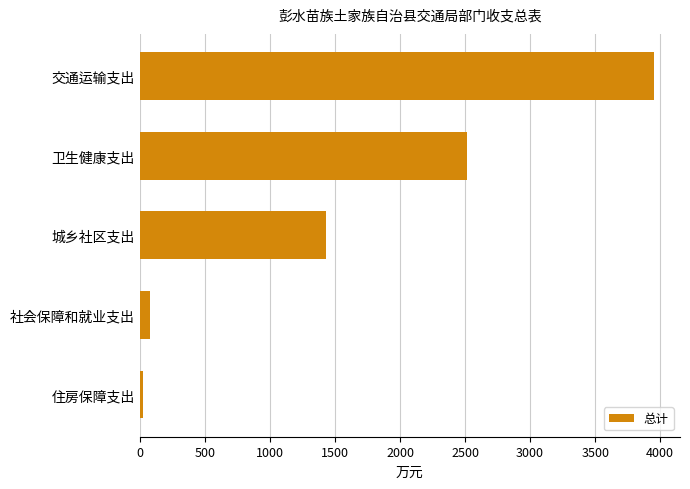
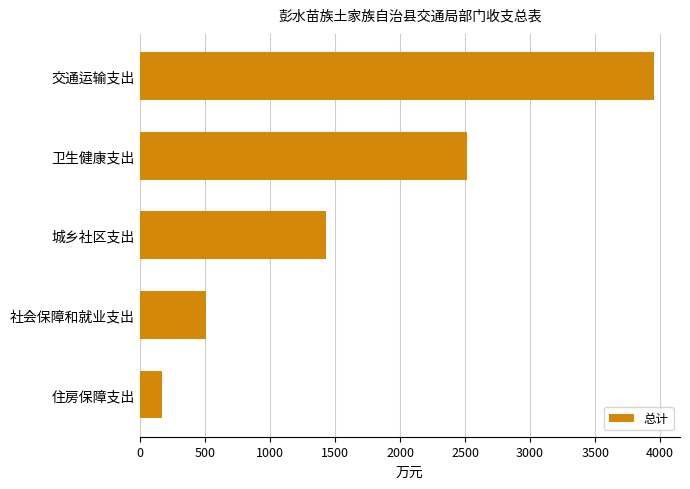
社会保障和就业支出: 80 -> 510
住房保障支出: 20 -> 170
